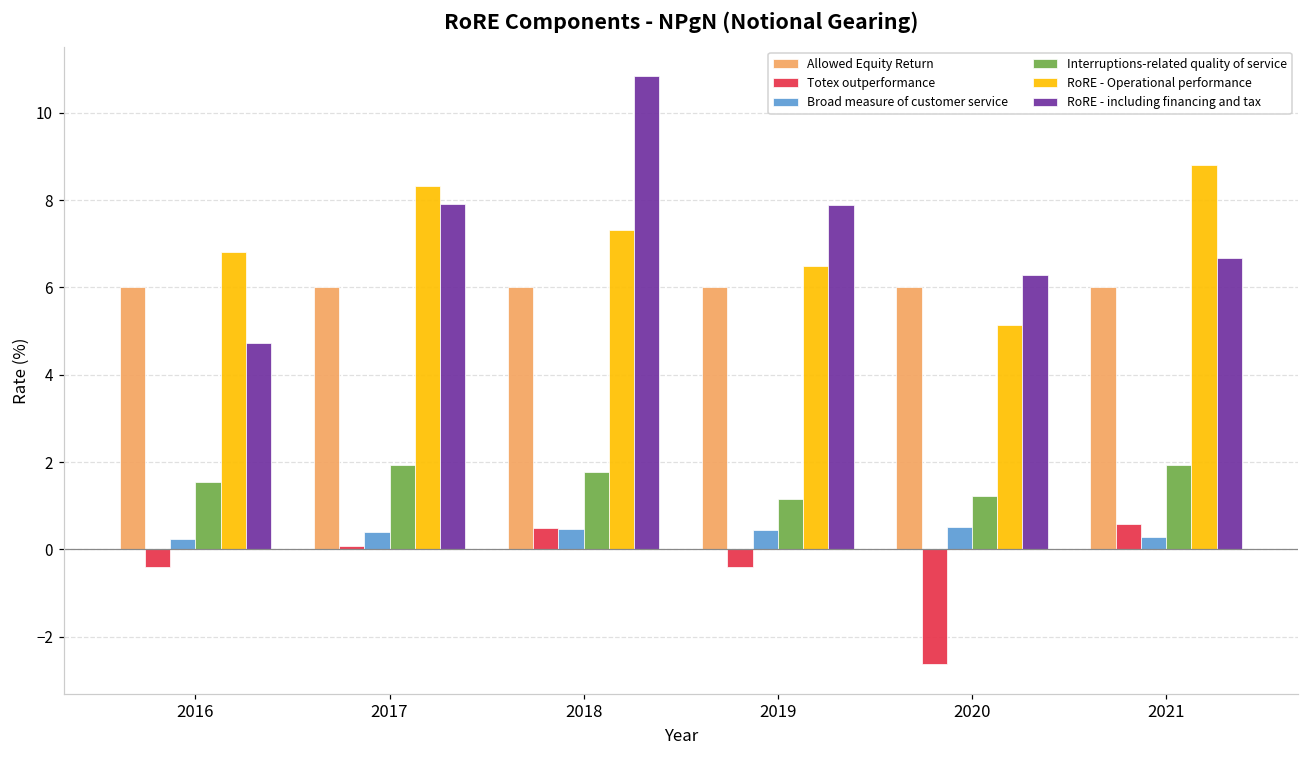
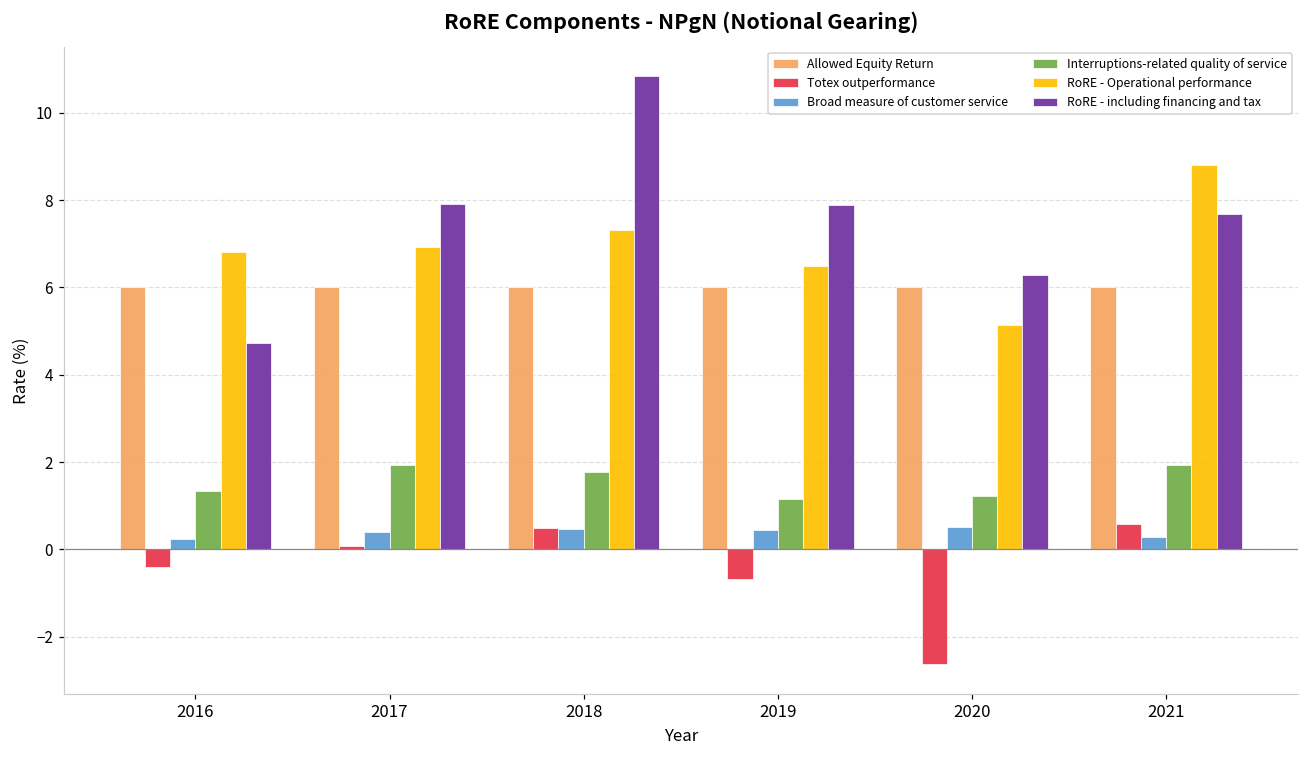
Interruptions-related quality of service, 2016: 1.5 -> 1.3
RoRE - Operational performance, 2017: 8.3 -> 6.9
Totex outperformance, 2019: -0.4 -> -0.7
RoRE - including financing and tax, 2021: 6.7 -> 7.7
